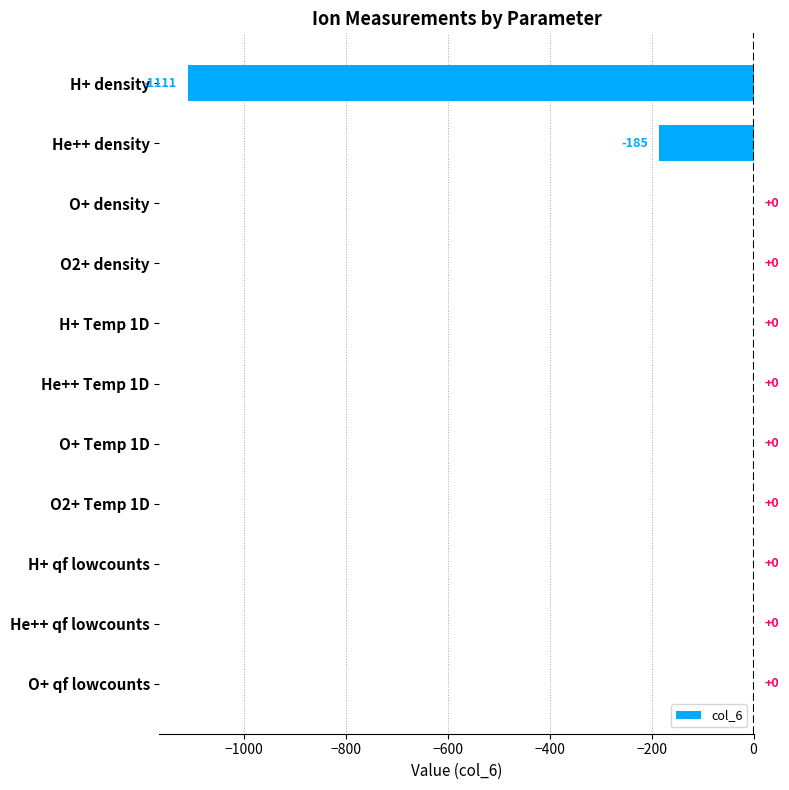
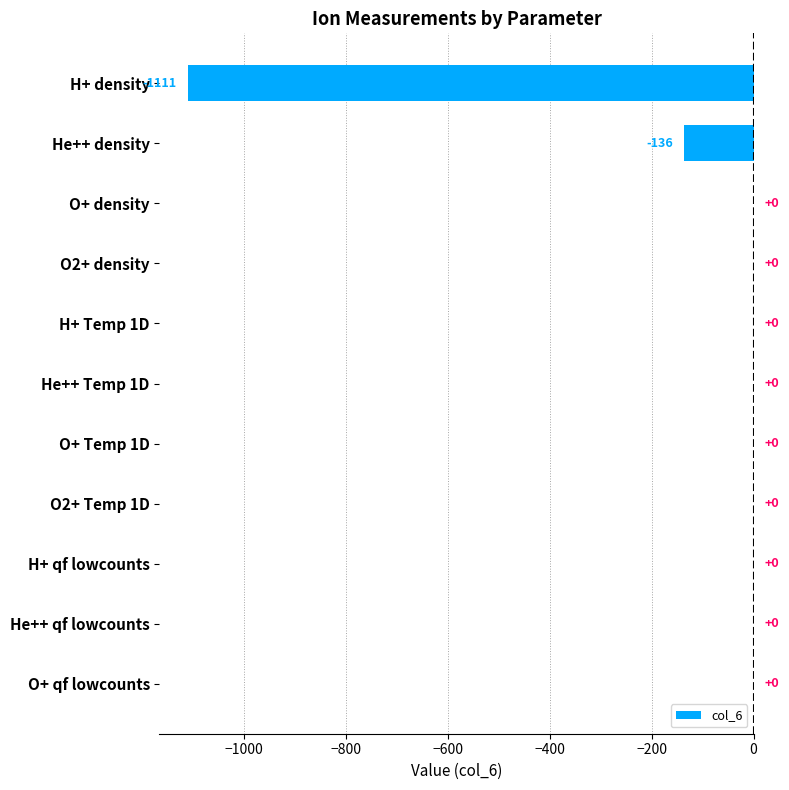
He++ density: -185 -> -136
